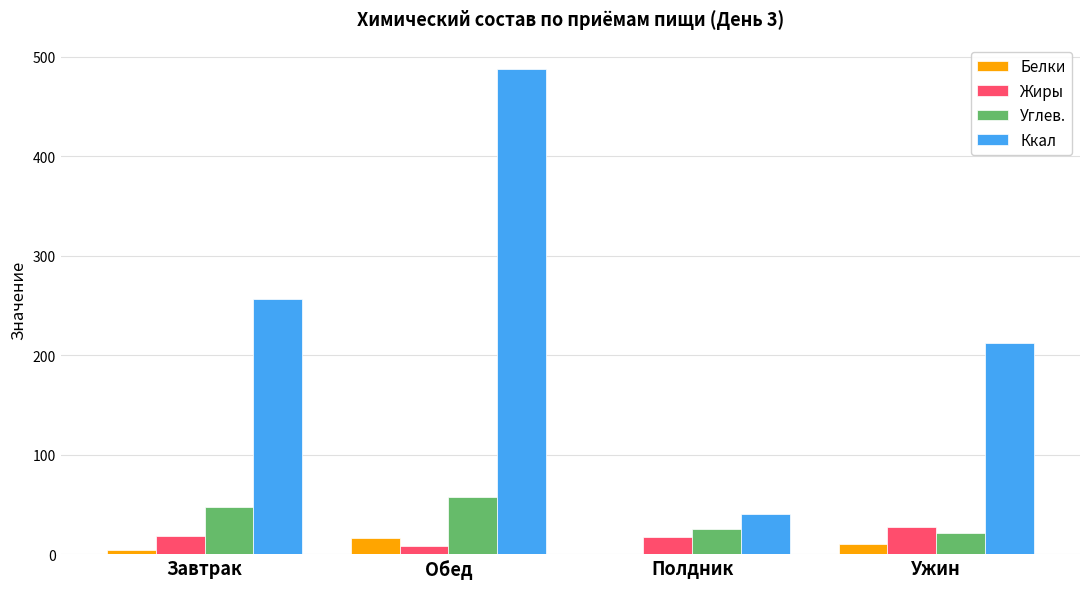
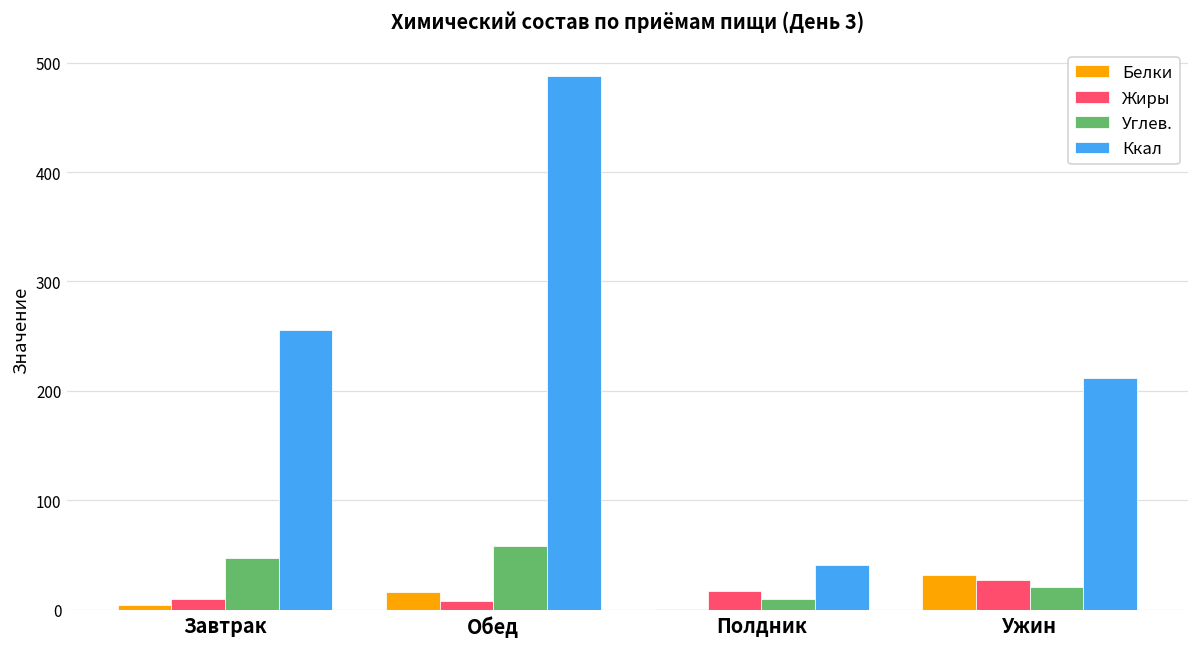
Жиры, Завтрак: 20 -> 10
Углев., Полдник: 30 -> 10
Белки, Ужин: 10 -> 30
